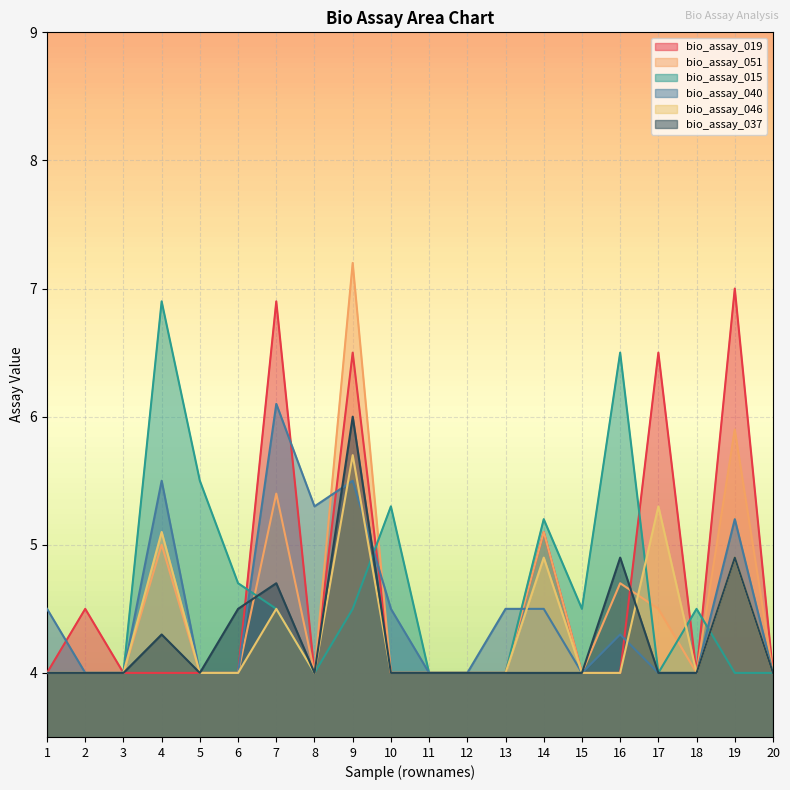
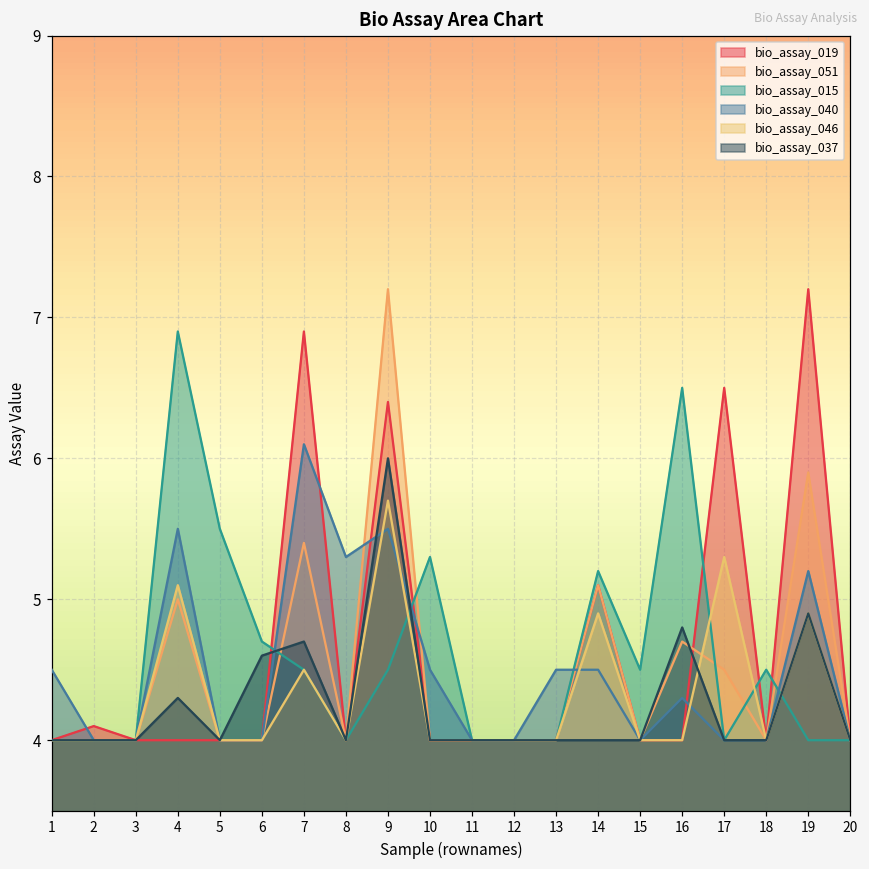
bio_assay_019, 2: 4.5 -> 4.1
bio_assay_037, 6: 4.5 -> 4.6
bio_assay_019, 9: 6.5 -> 6.4
bio_assay_037, 16: 4.9 -> 4.8
bio_assay_019, 19: 7.0 -> 7.2
